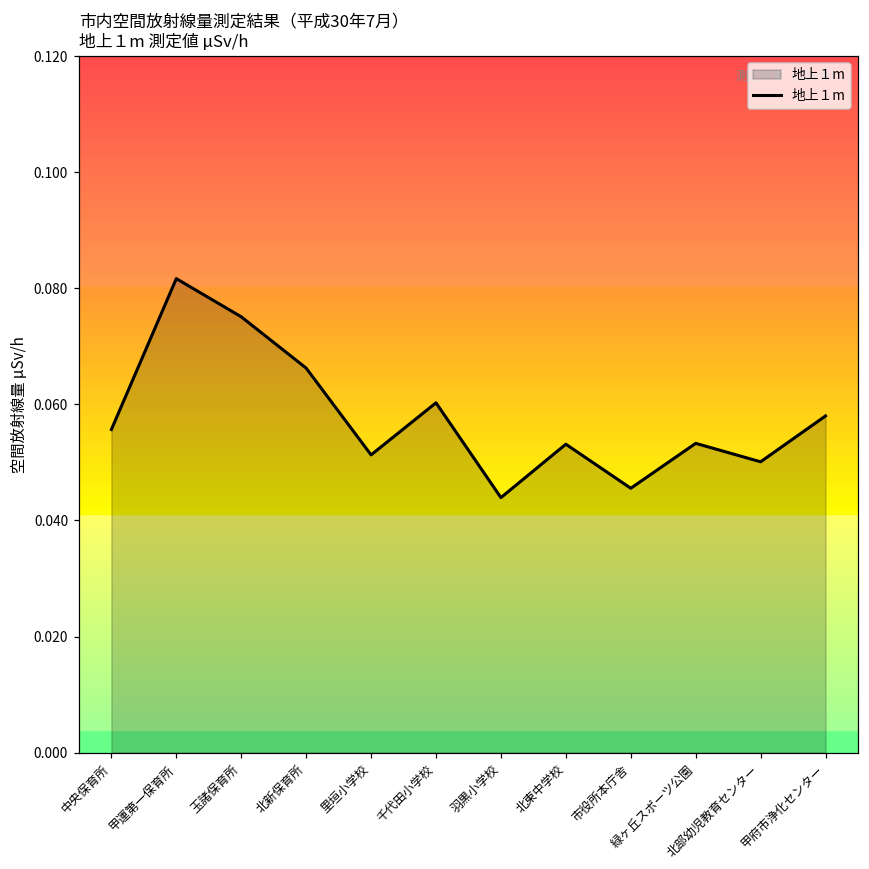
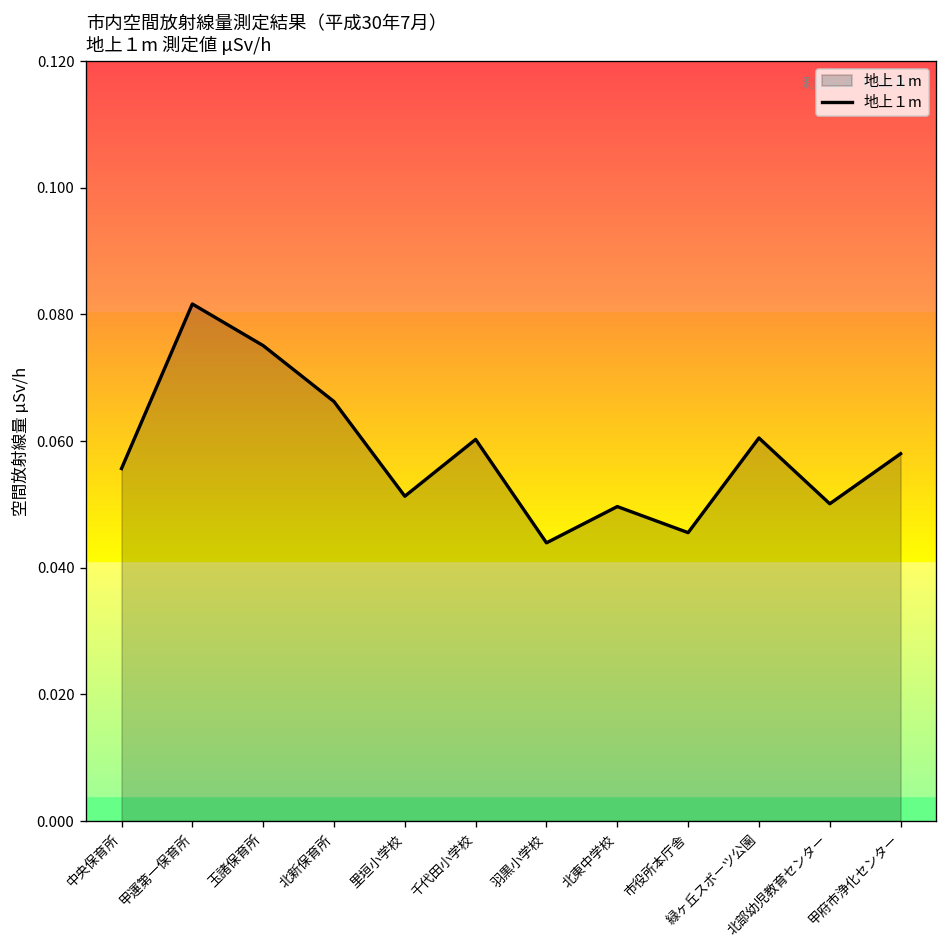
北東中学校: 0.053 -> 0.050
緑ヶ丘スポーツ公園: 0.053 -> 0.060
